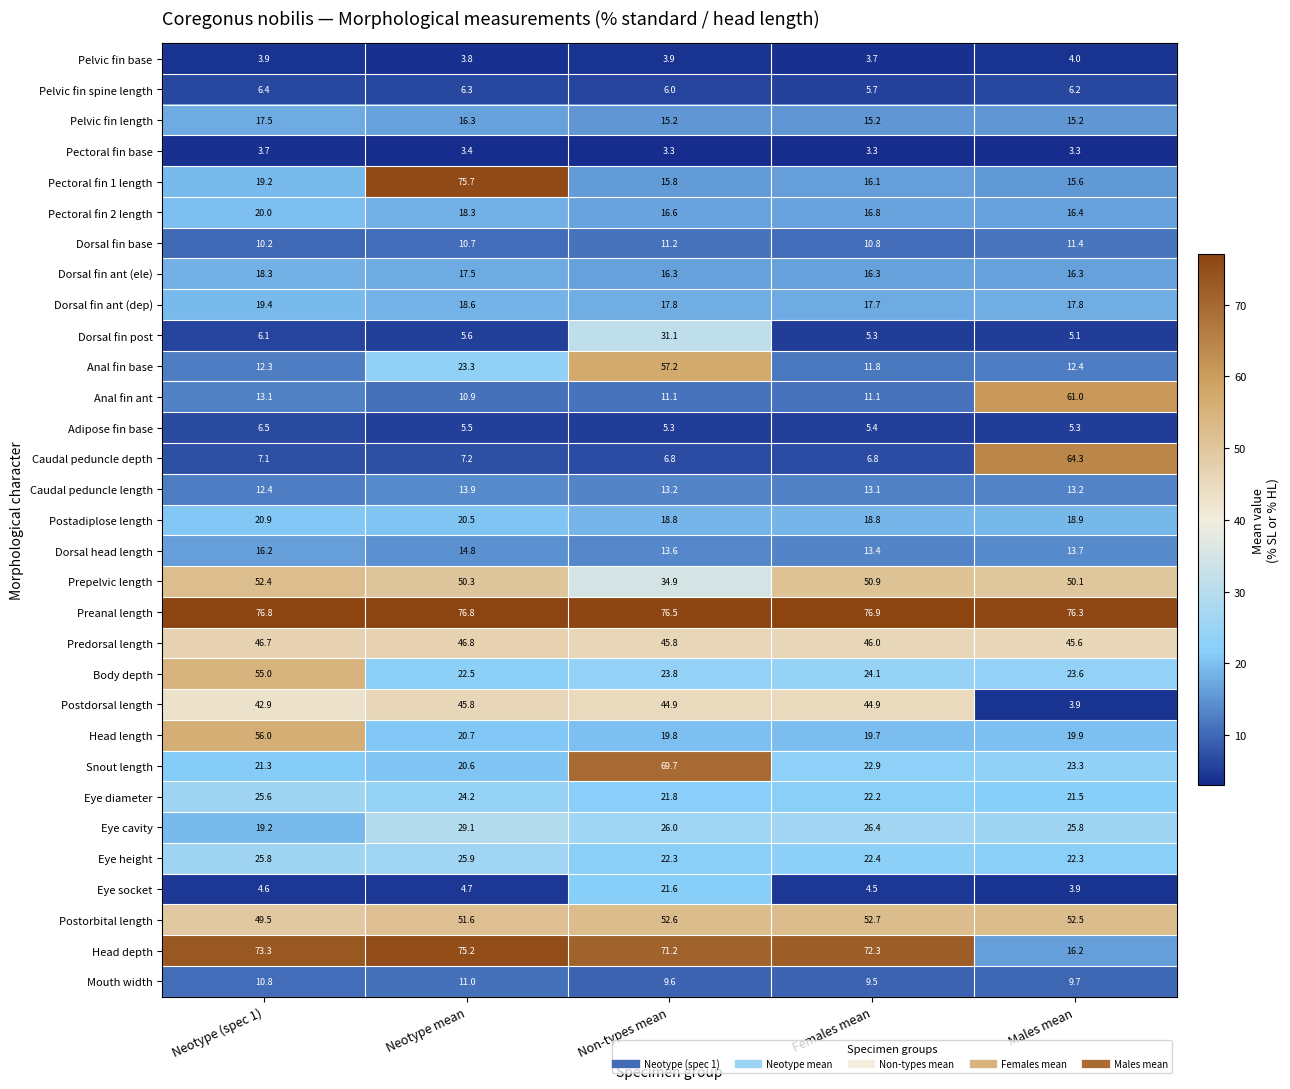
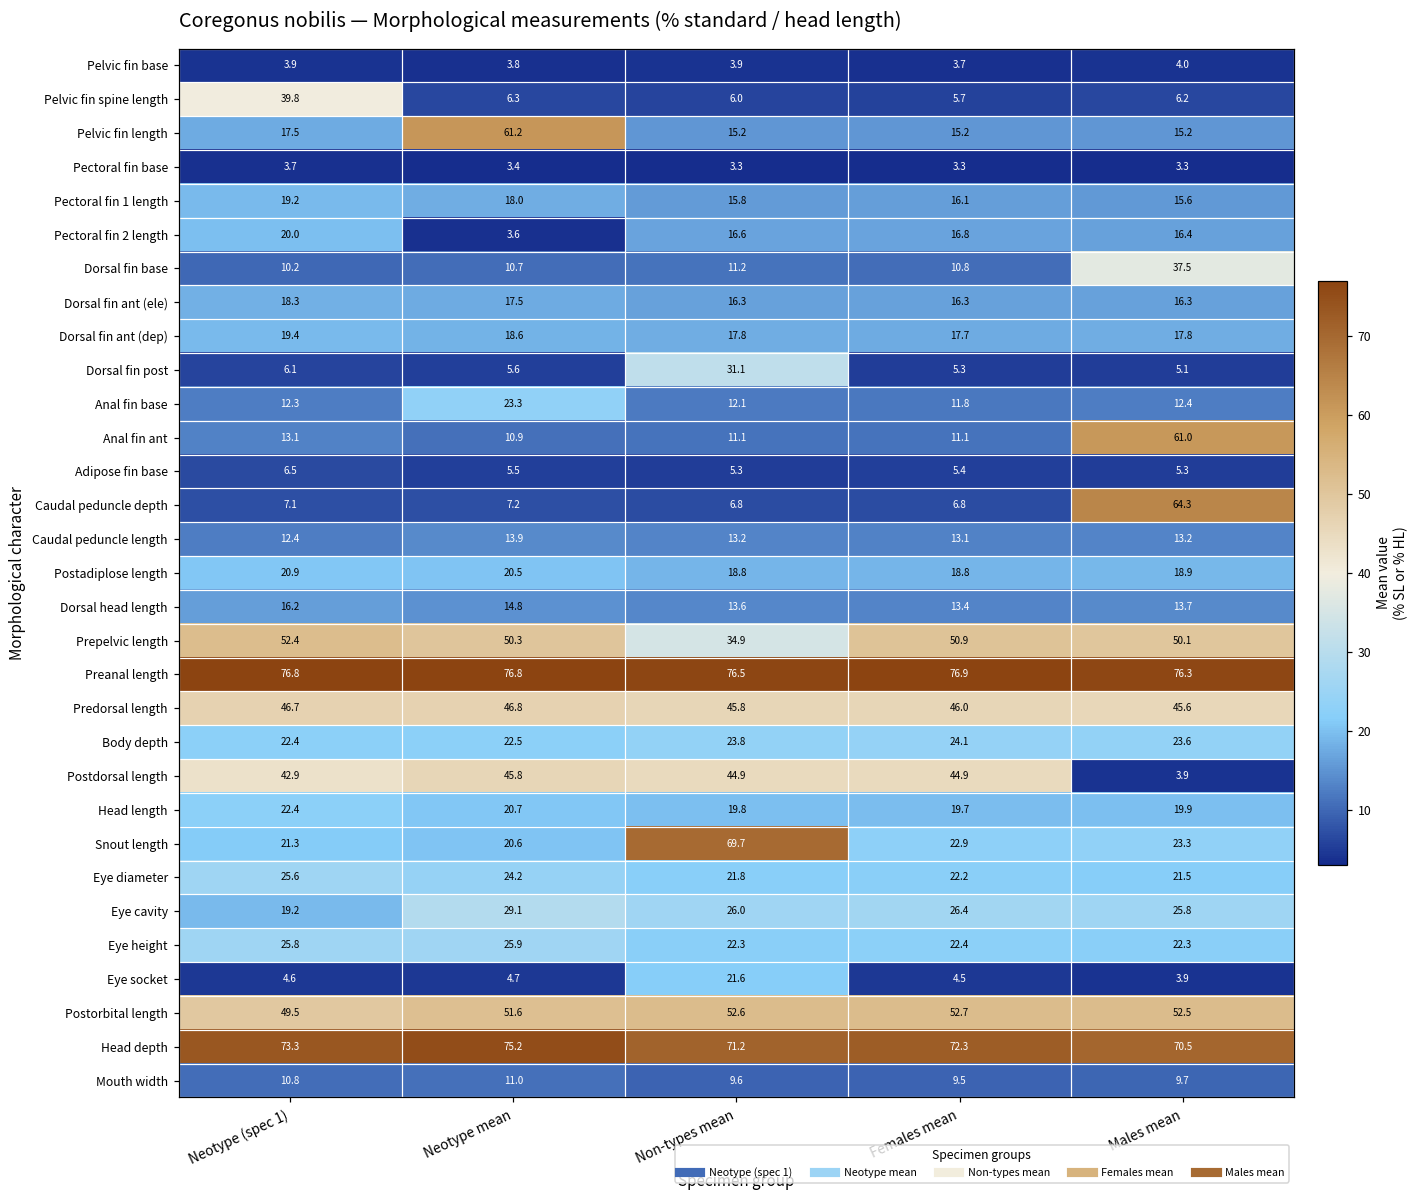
Pelvic fin spine length, Neotype (spec 1): 6.4 -> 39.8
Pelvic fin length, Neotype mean: 16.3 -> 61.2
Pectoral fin 1 length, Neotype mean: 75.7 -> 18.0
Pectoral fin 2 length, Neotype mean: 18.3 -> 3.6
Dorsal fin base, Males mean: 11.4 -> 37.5
Anal fin base, Non-types mean: 57.2 -> 12.1
Body depth, Neotype (spec 1): 55.0 -> 22.4
Head length, Neotype (spec 1): 56.0 -> 22.4
Head depth, Males mean: 16.2 -> 70.5
